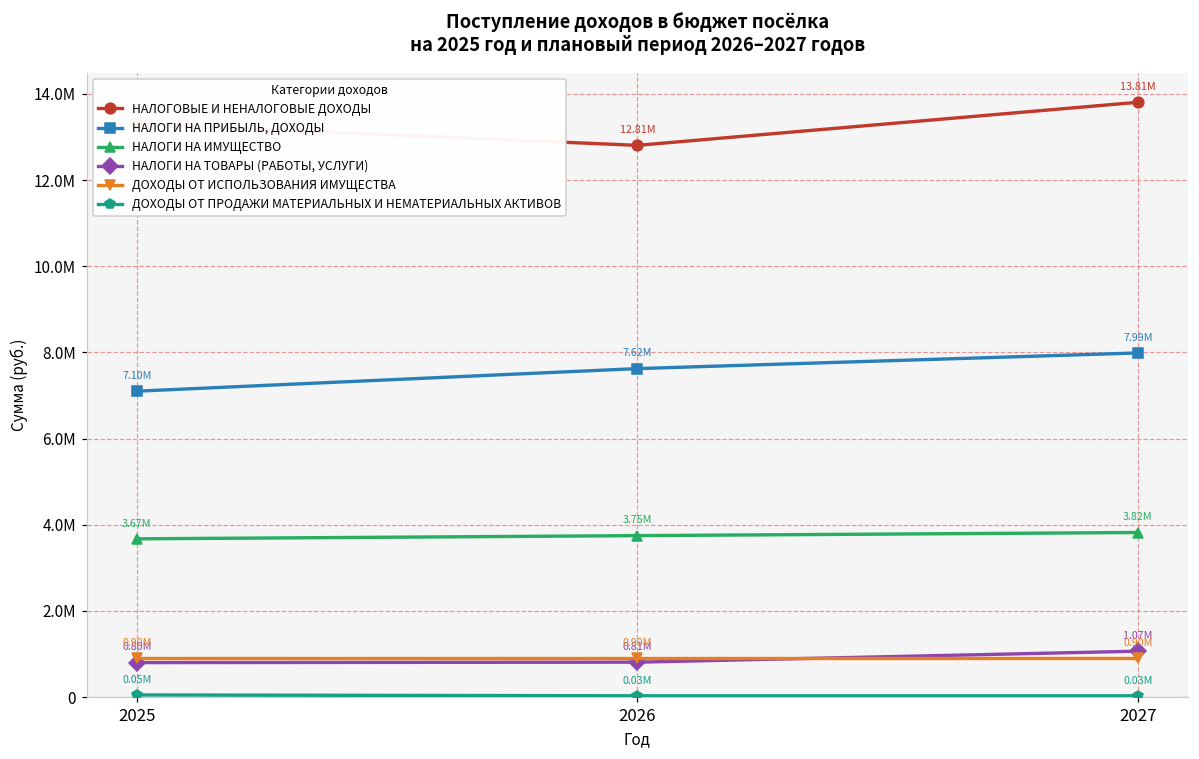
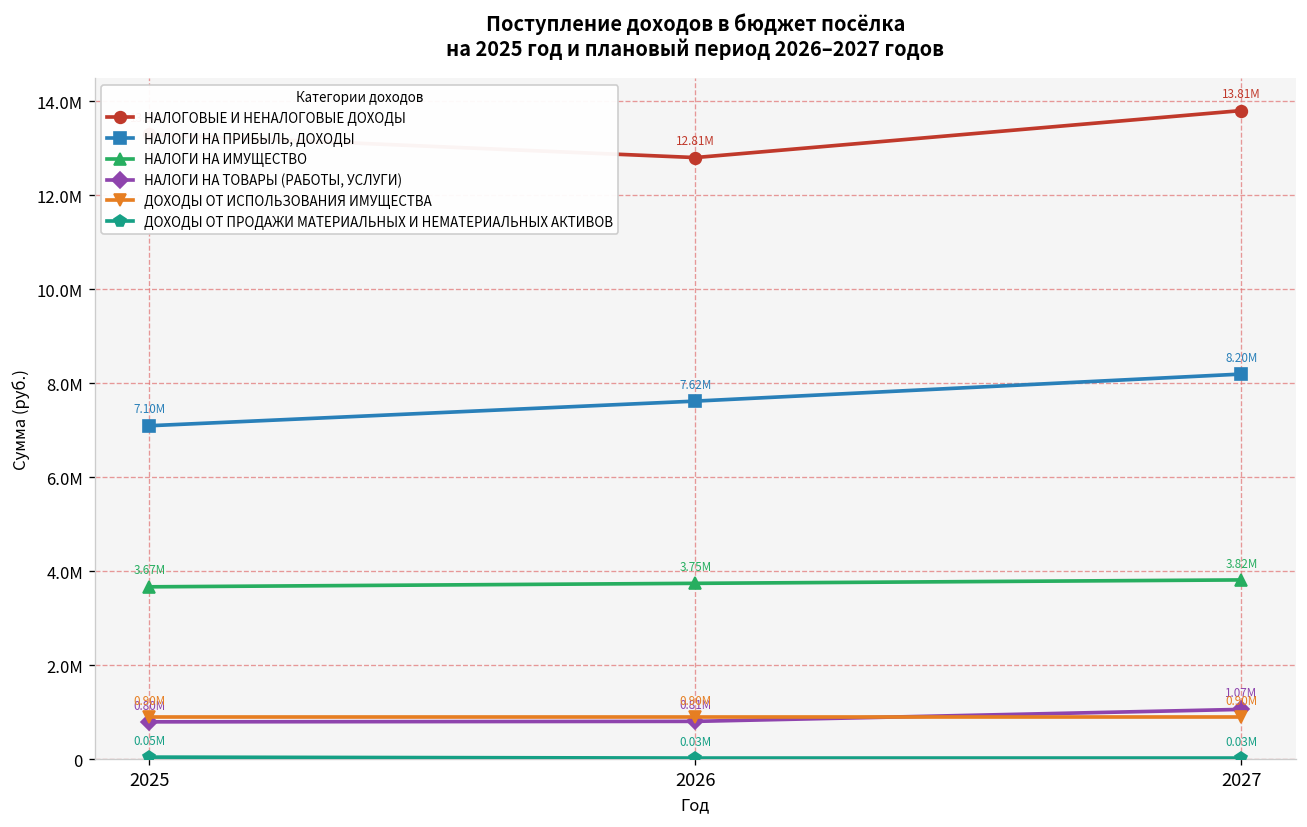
НАЛОГИ НА ПРИБЫЛЬ, ДОХОДЫ, 2027: 7.99М -> 8.20М
